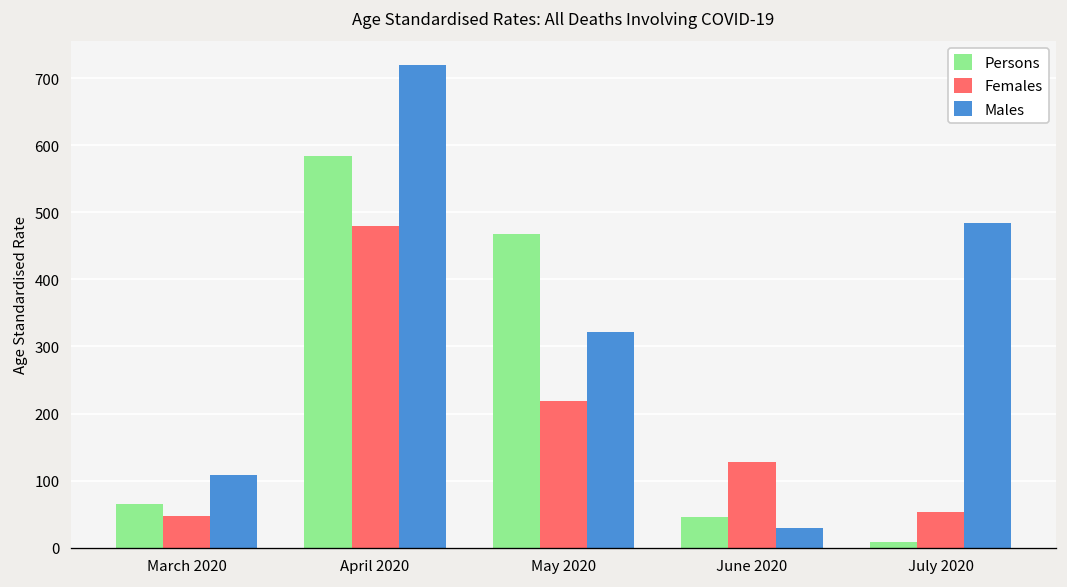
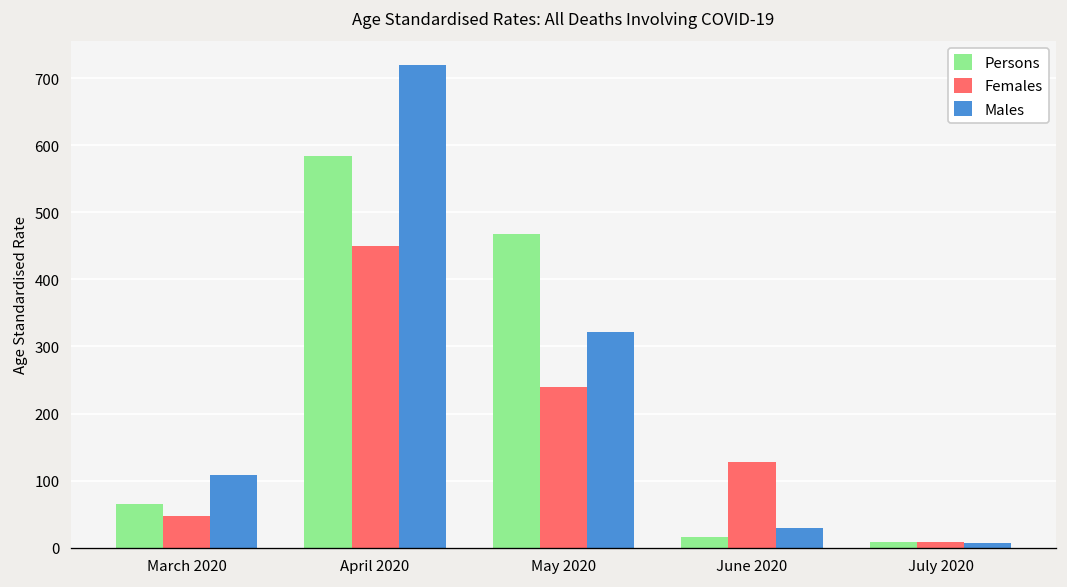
Females, April 2020: 480 -> 450
Females, May 2020: 220 -> 240
Persons, June 2020: 50 -> 20
Females, July 2020: 50 -> 10
Males, July 2020: 480 -> 10
